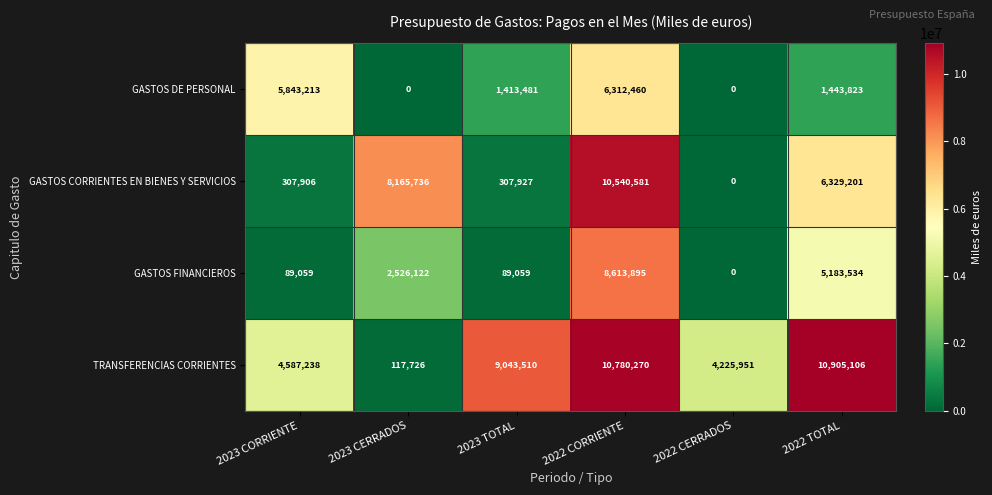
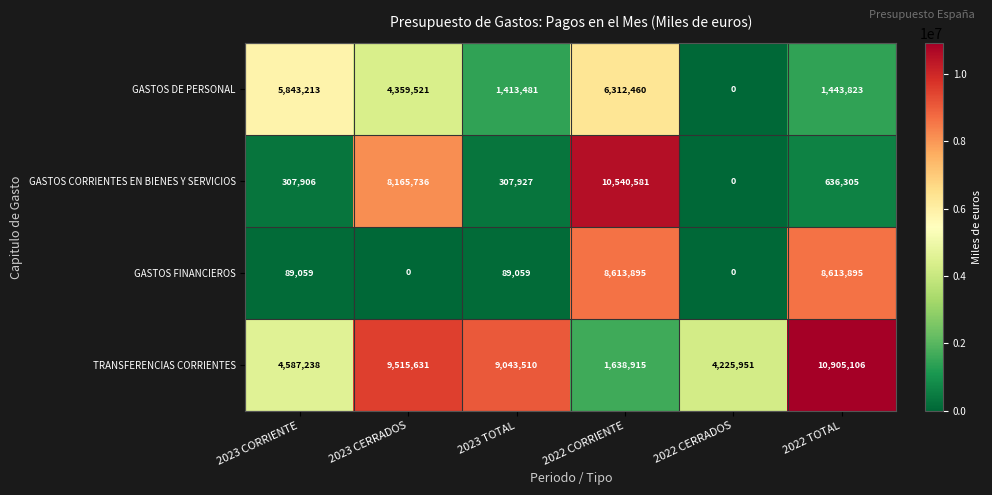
GASTOS DE PERSONAL, 2023 CERRADOS: 0 -> 4,359,521
GASTOS CORRIENTES EN BIENES Y SERVICIOS, 2022 TOTAL: 6,329,201 -> 636,305
GASTOS FINANCIEROS, 2023 CERRADOS: 2,526,122 -> 0
GASTOS FINANCIEROS, 2022 TOTAL: 5,183,534 -> 8,613,895
TRANSFERENCIAS CORRIENTES, 2023 CERRADOS: 117,726 -> 9,515,631
TRANSFERENCIAS CORRIENTES, 2022 CORRIENTE: 10,780,270 -> 1,638,915
